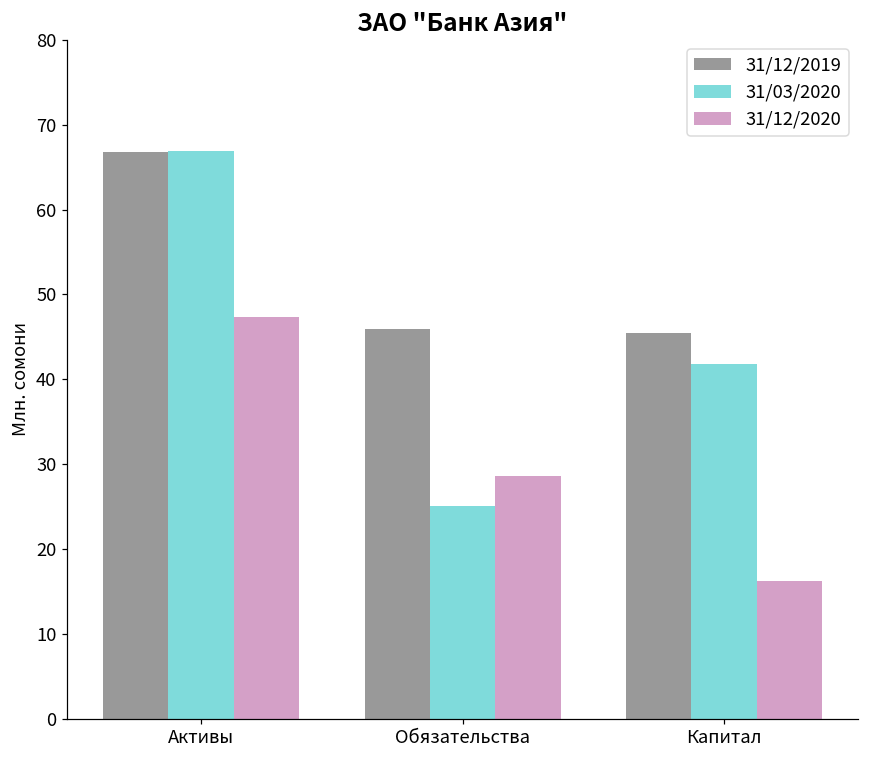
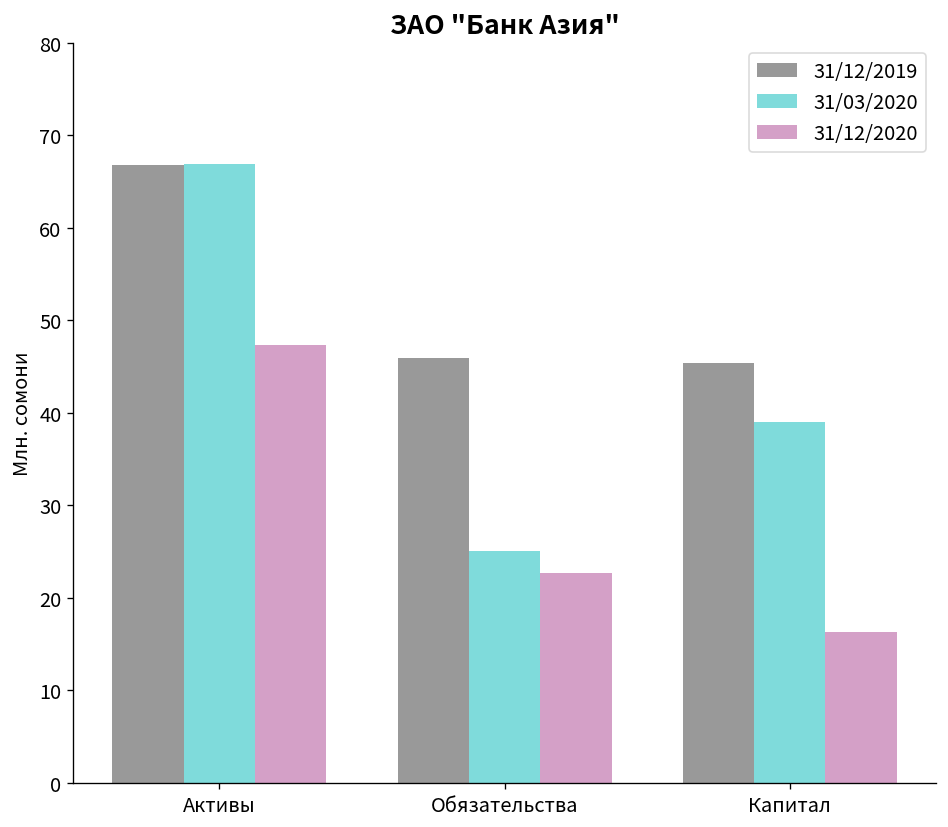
31/12/2020, Обязательства: 29 -> 23
31/03/2020, Капитал: 42 -> 39
